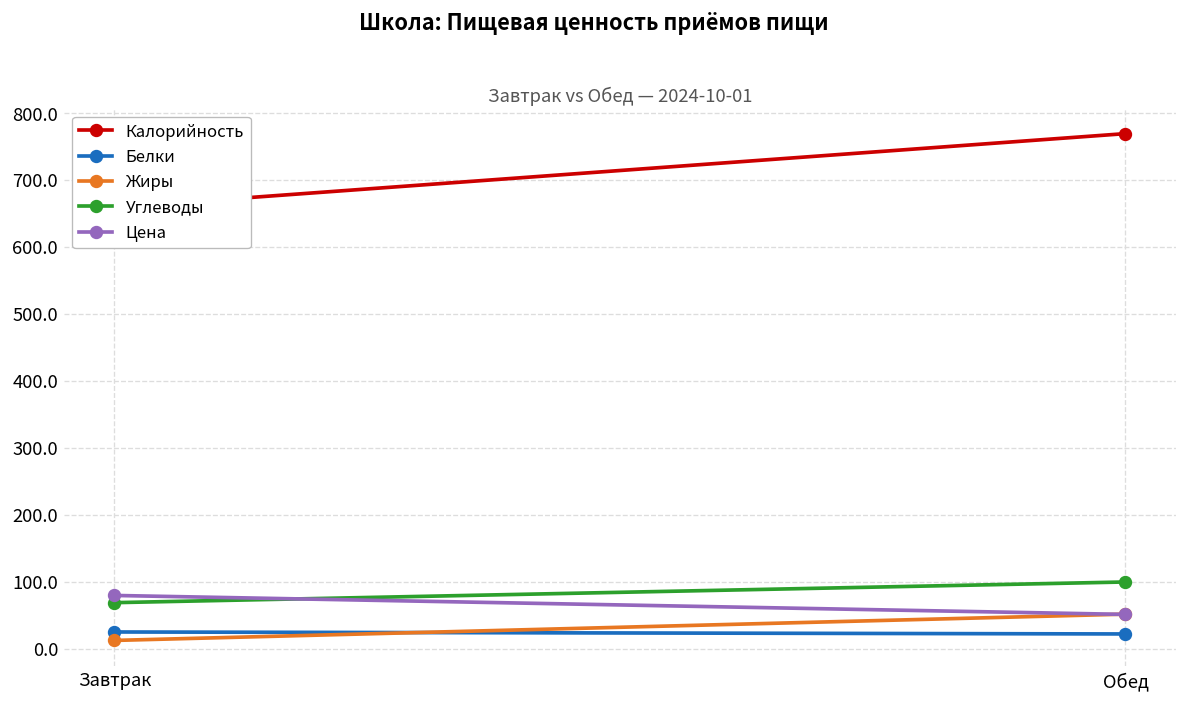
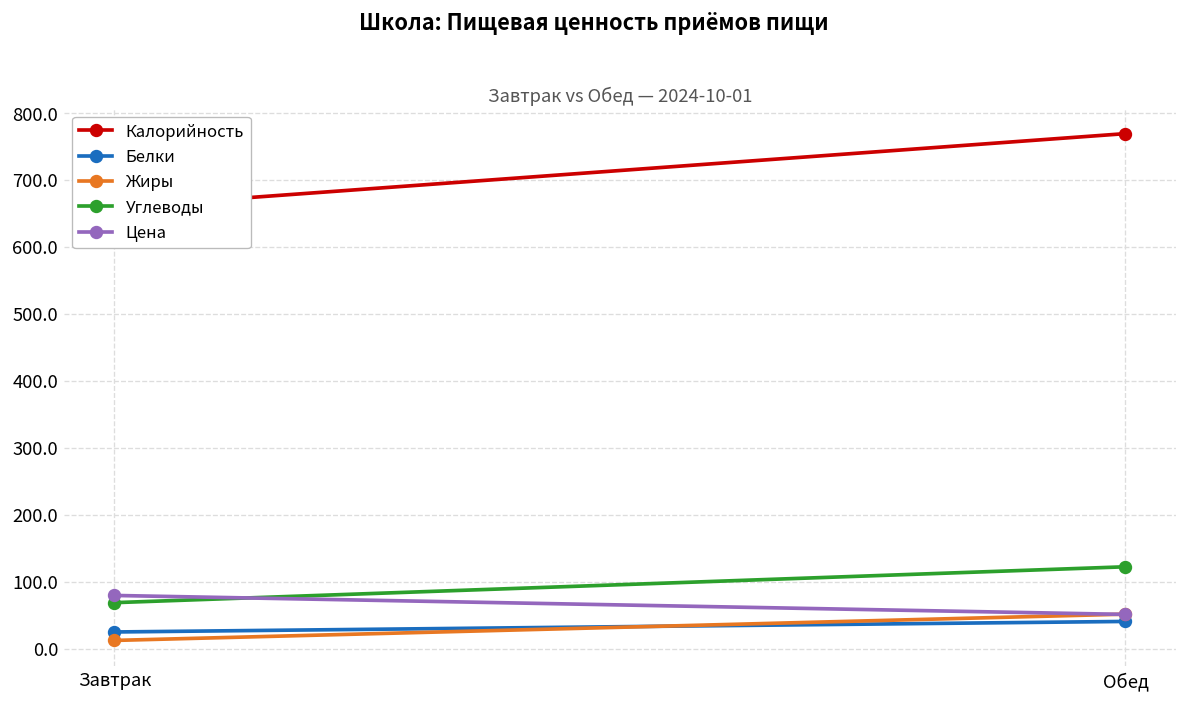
Белки, Обед: 20 -> 40
Углеводы, Обед: 100 -> 120
